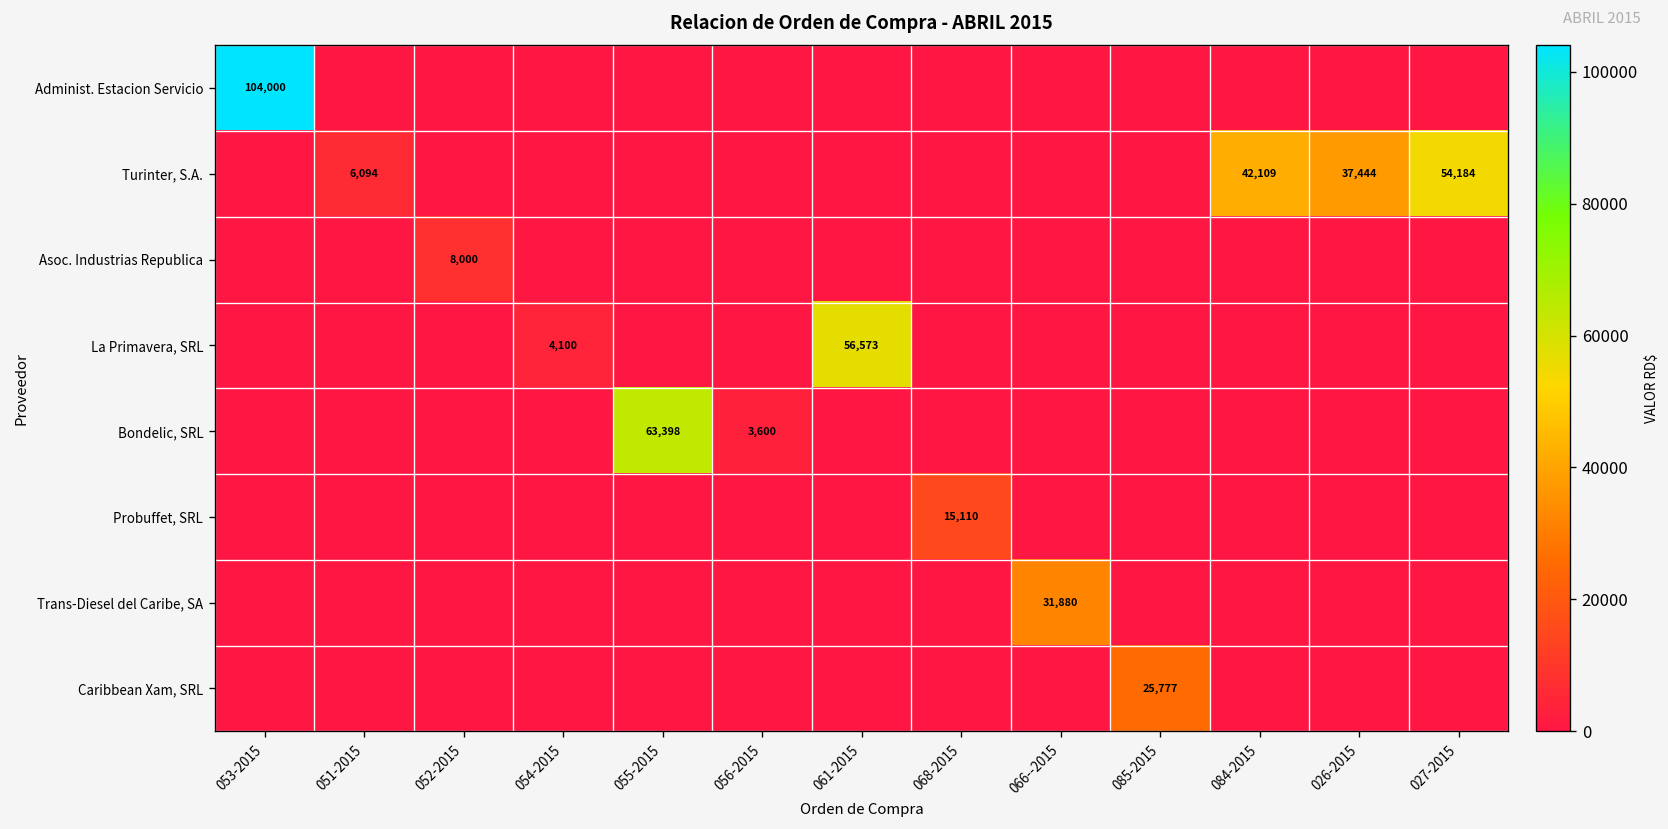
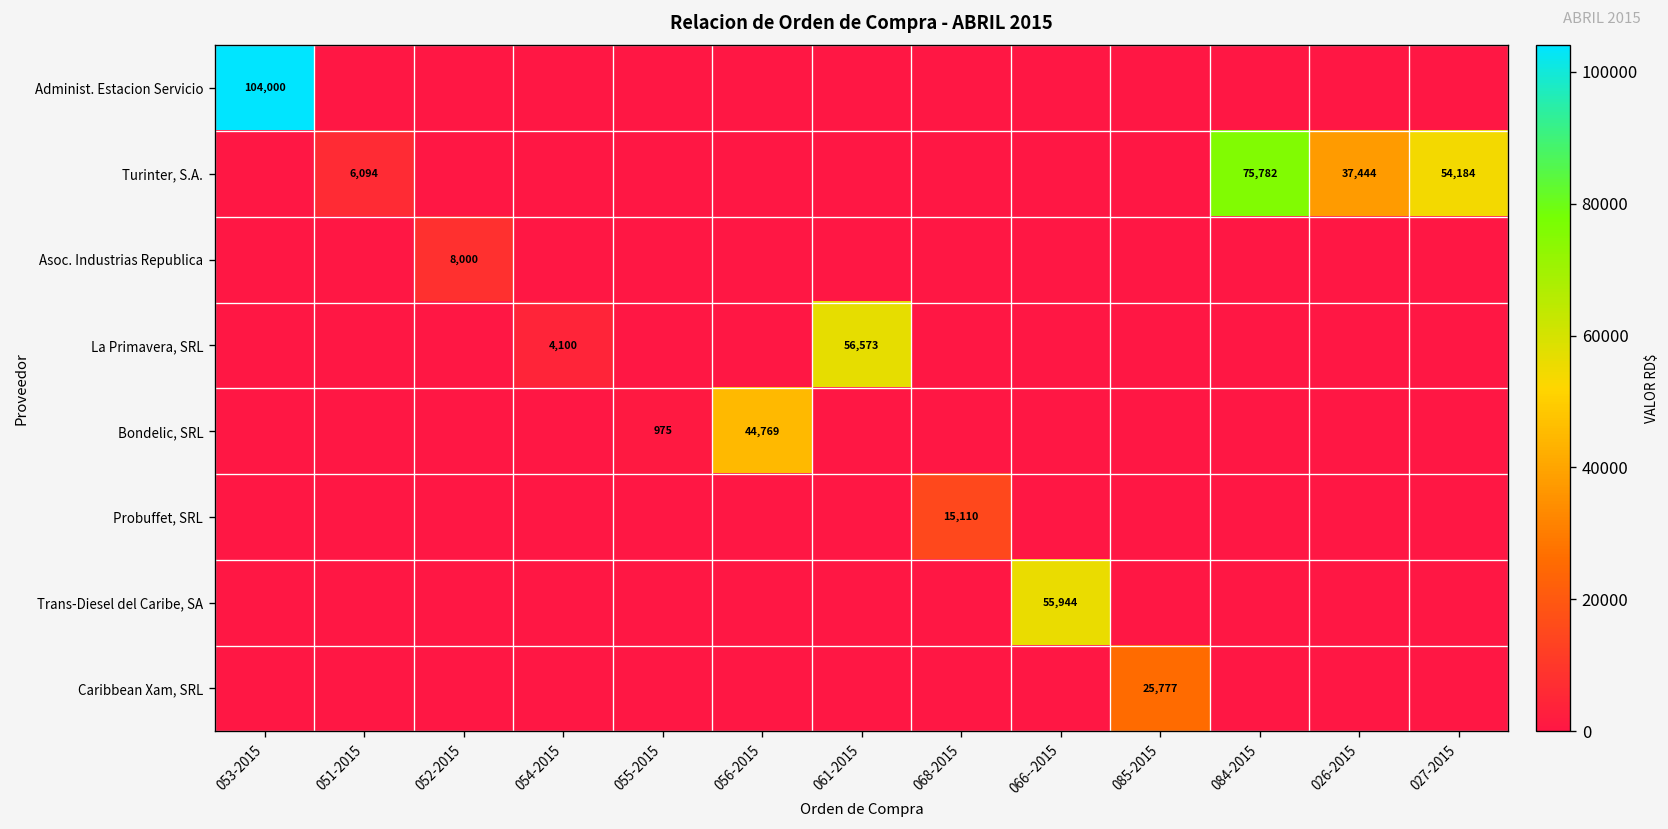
Turinter, S.A., 084-2015: 42,109 -> 75,782
Bondelic, SRL, 055-2015: 63,398 -> 975
Bondelic, SRL, 056-2015: 3,600 -> 44,769
Trans-Diesel del Caribe, SA, 066--2015: 31,880 -> 55,944
